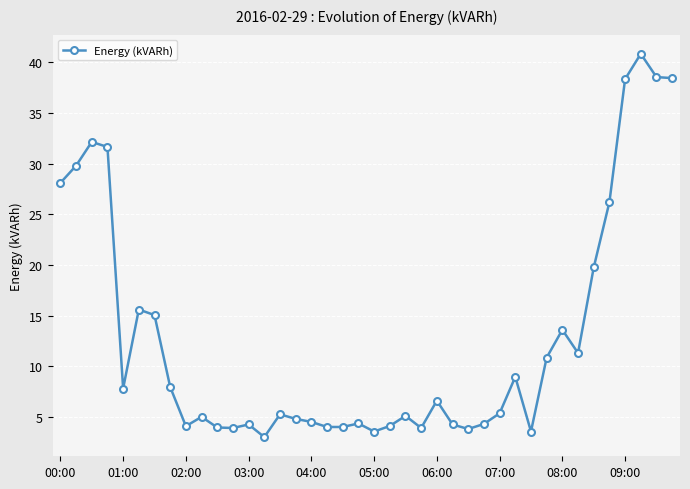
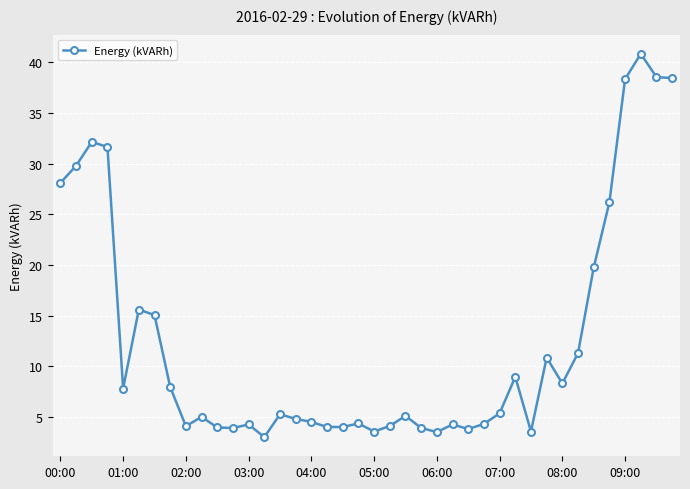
06:00: 6.6 -> 3.5
08:00: 13.6 -> 8.3
